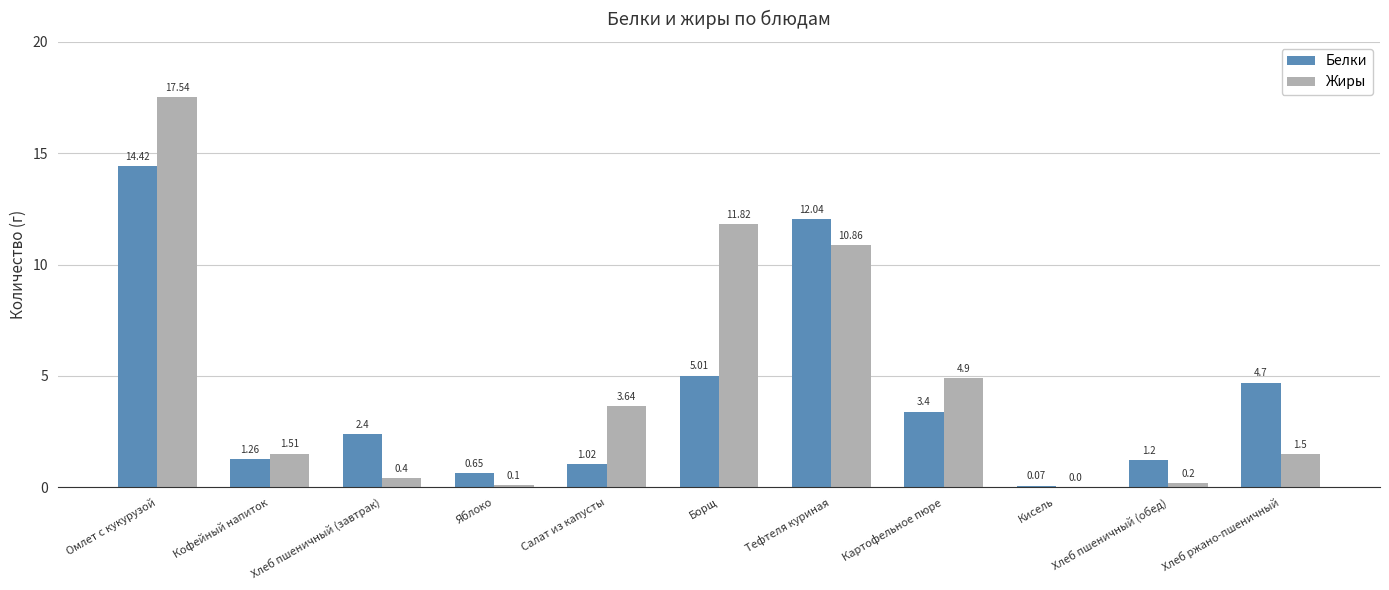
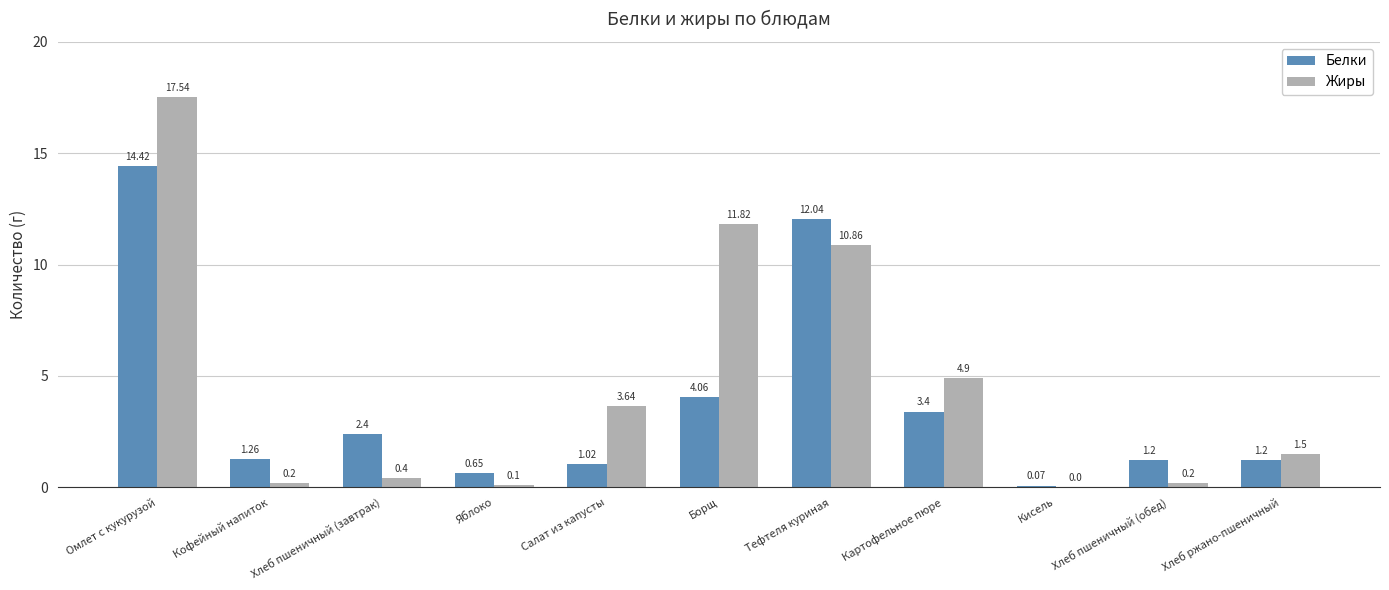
Жиры, Кофейный напиток: 1.51 -> 0.2
Белки, Борщ: 5.01 -> 4.06
Белки, Хлеб ржано-пшеничный: 4.7 -> 1.2
